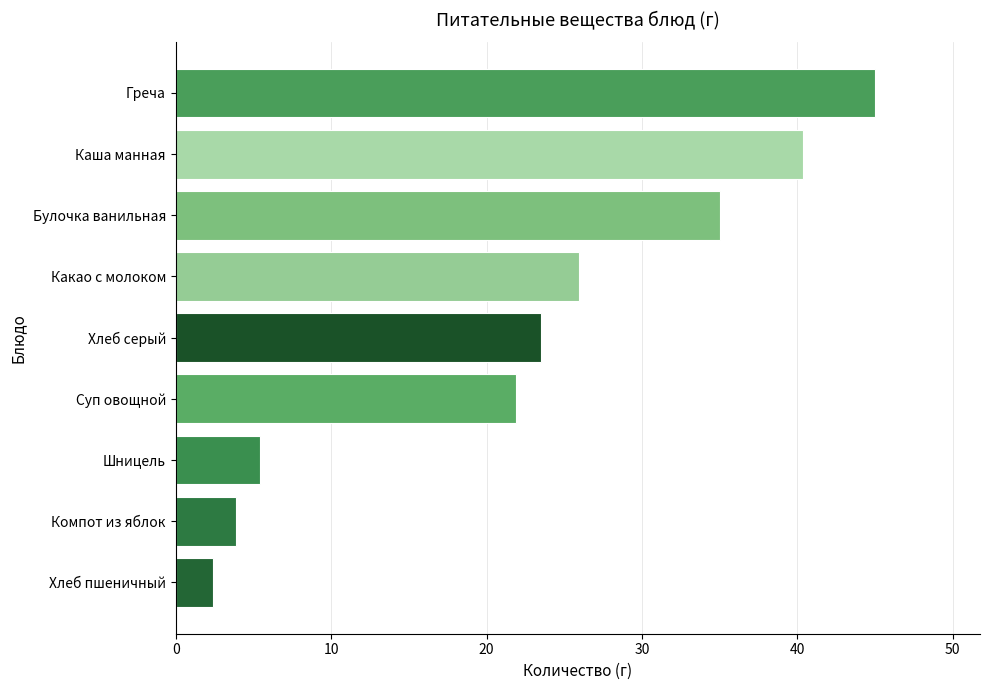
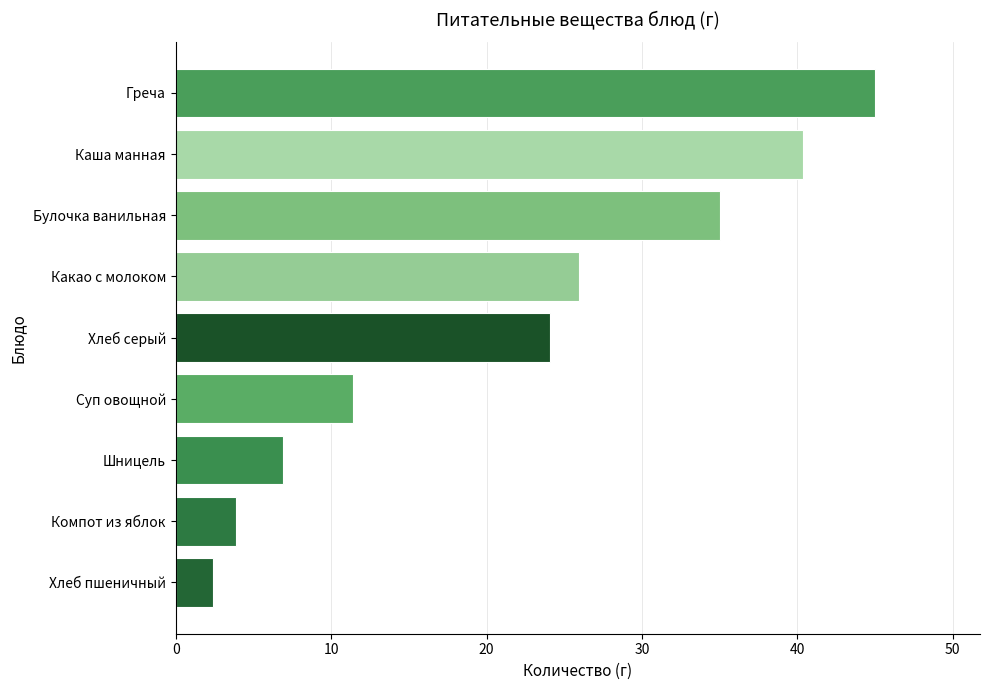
Хлеб серый: 23.5 -> 24.1
Суп овощной: 21.9 -> 11.4
Шницель: 5.4 -> 6.9
